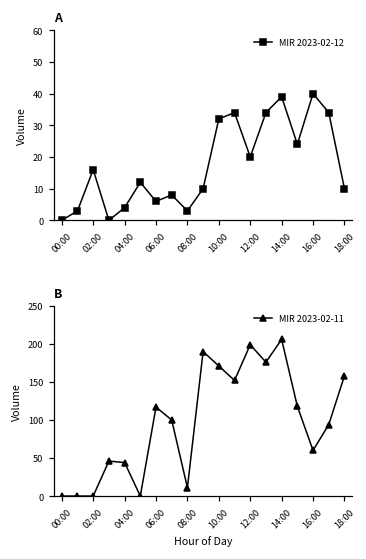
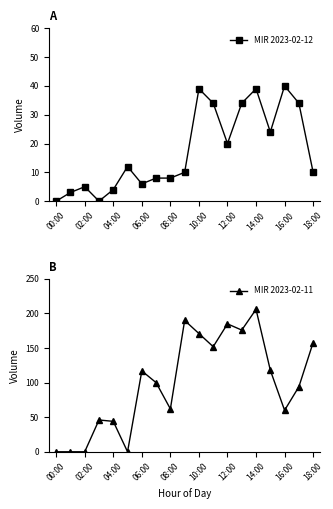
A, 02:00: 16 -> 5
A, 08:00: 3 -> 8
A, 10:00: 32 -> 39
B, 08:00: 10 -> 60
B, 12:00: 200 -> 190
